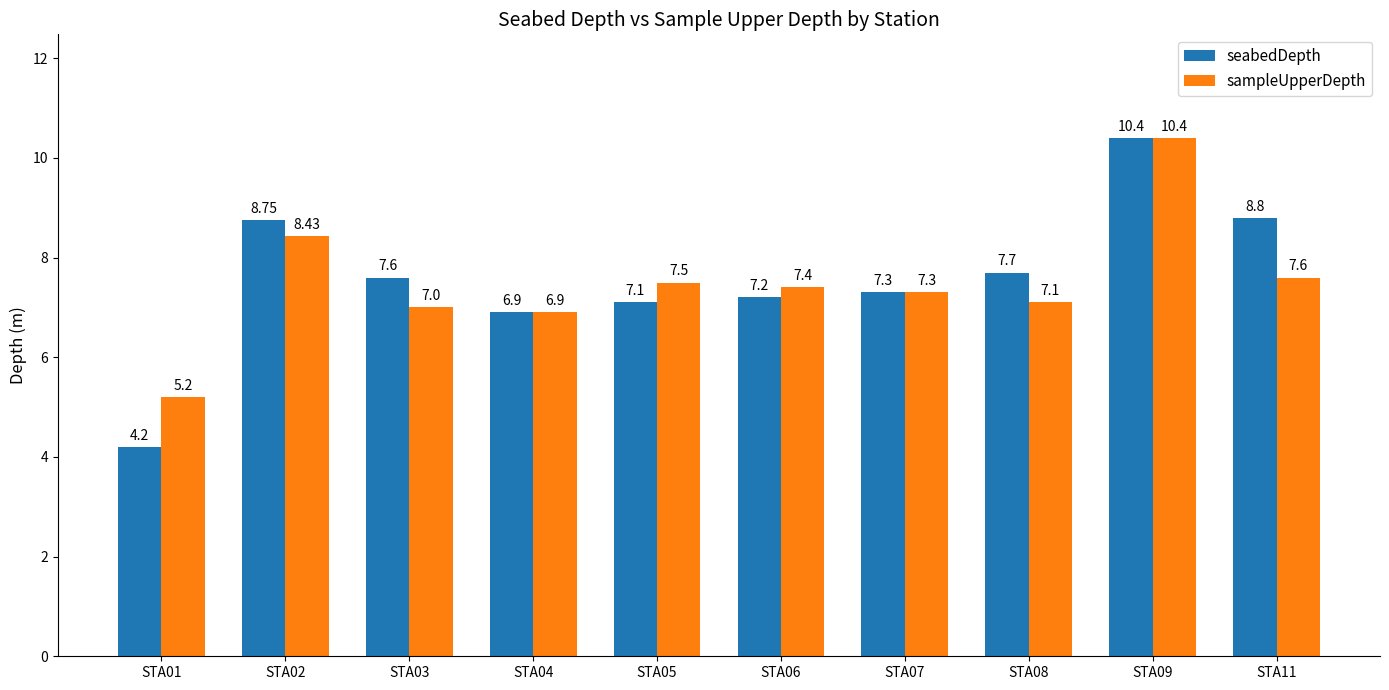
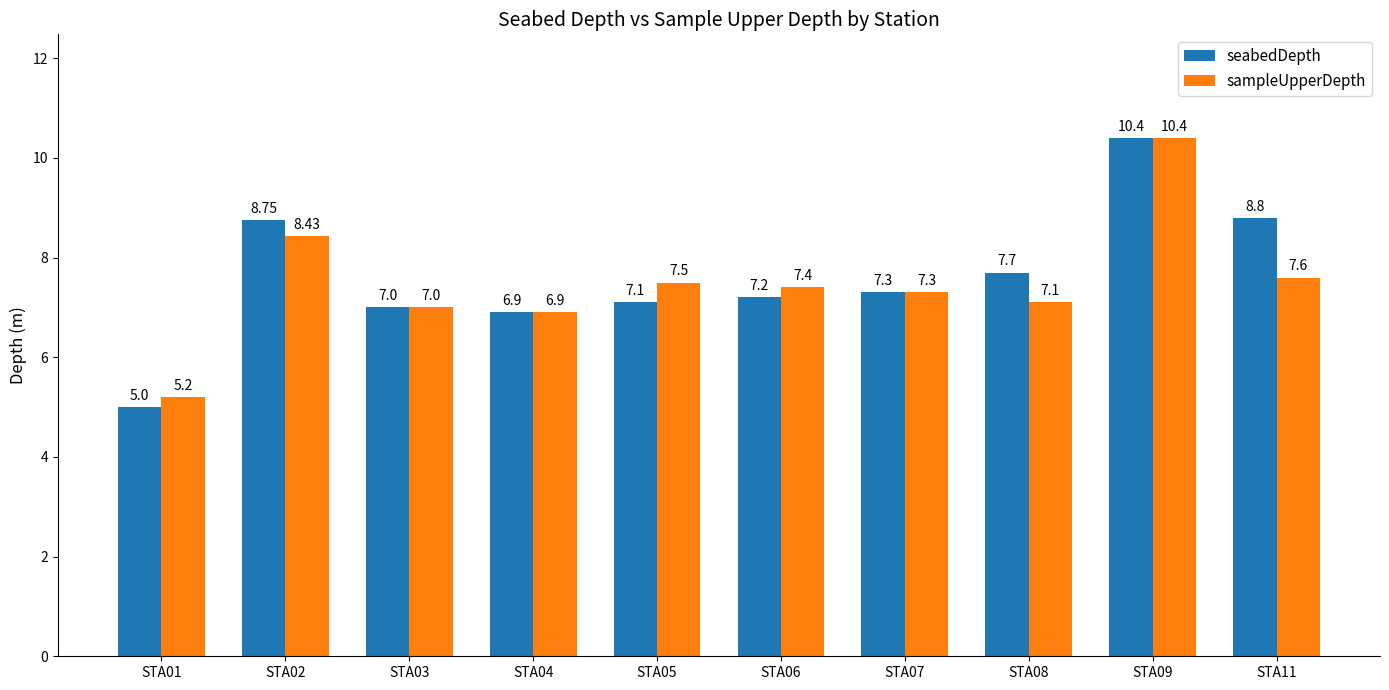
seabedDepth, STA01: 4.2 -> 5.0
seabedDepth, STA03: 7.6 -> 7.0
